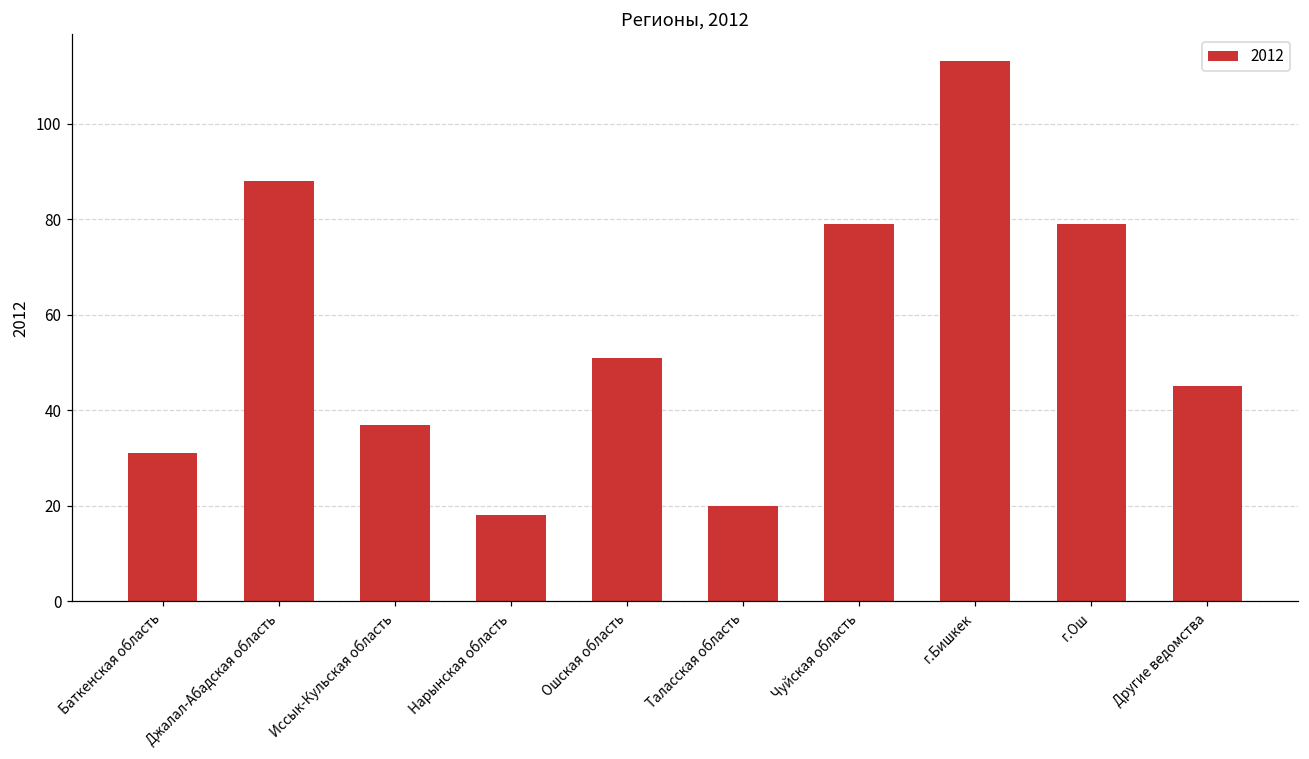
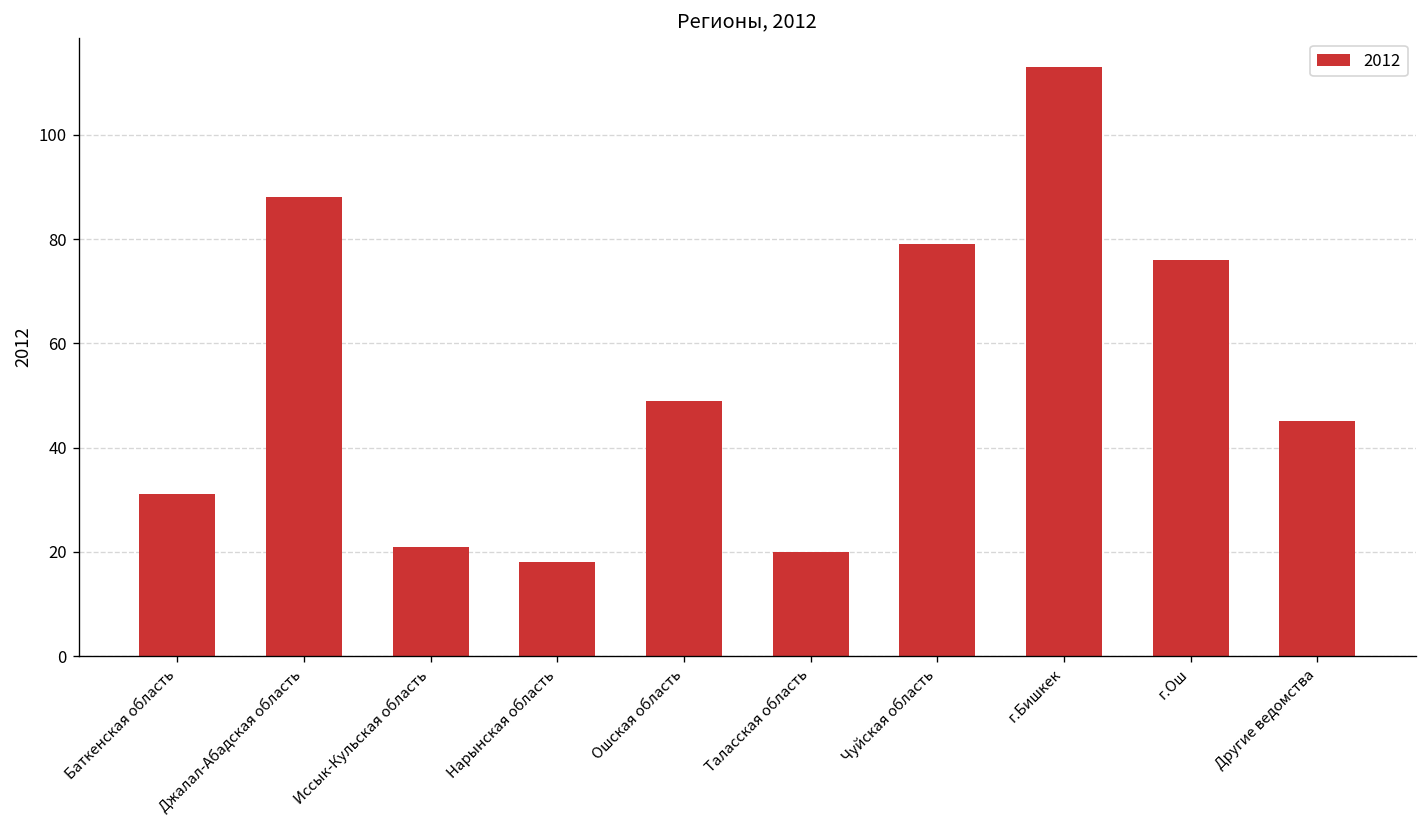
Иссык-Кульская область: 37 -> 21
Ошская область: 51 -> 49
г.Ош: 79 -> 76
